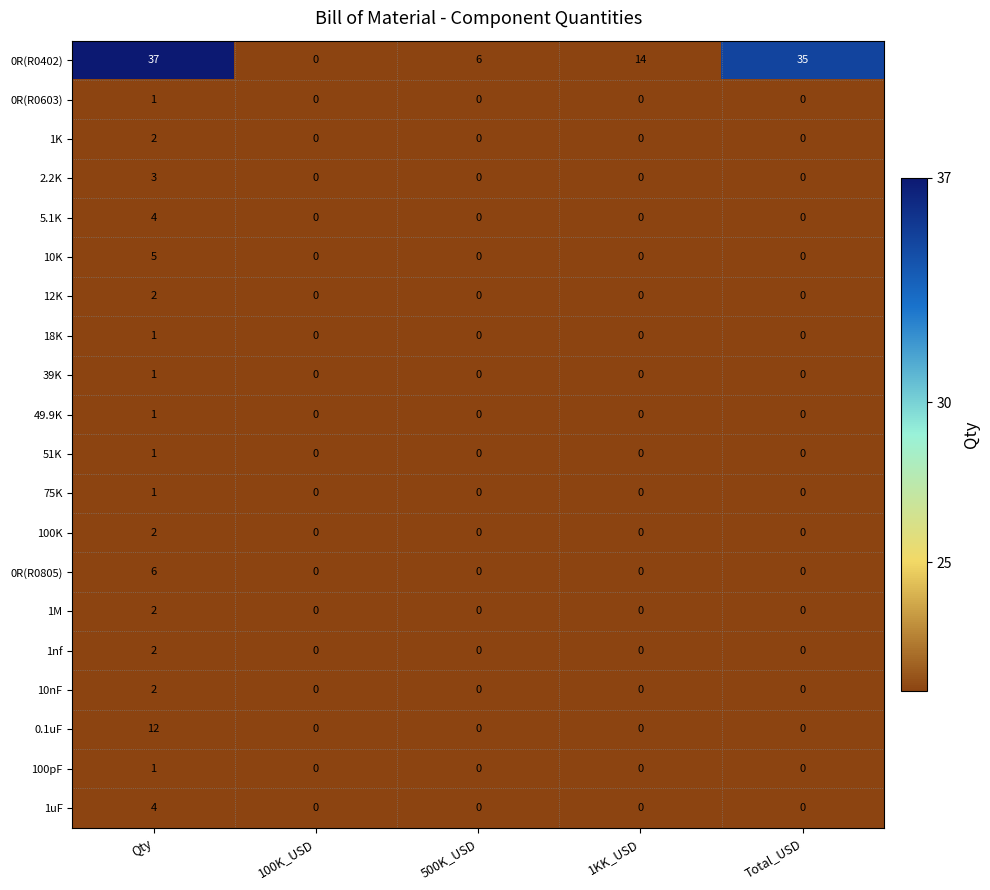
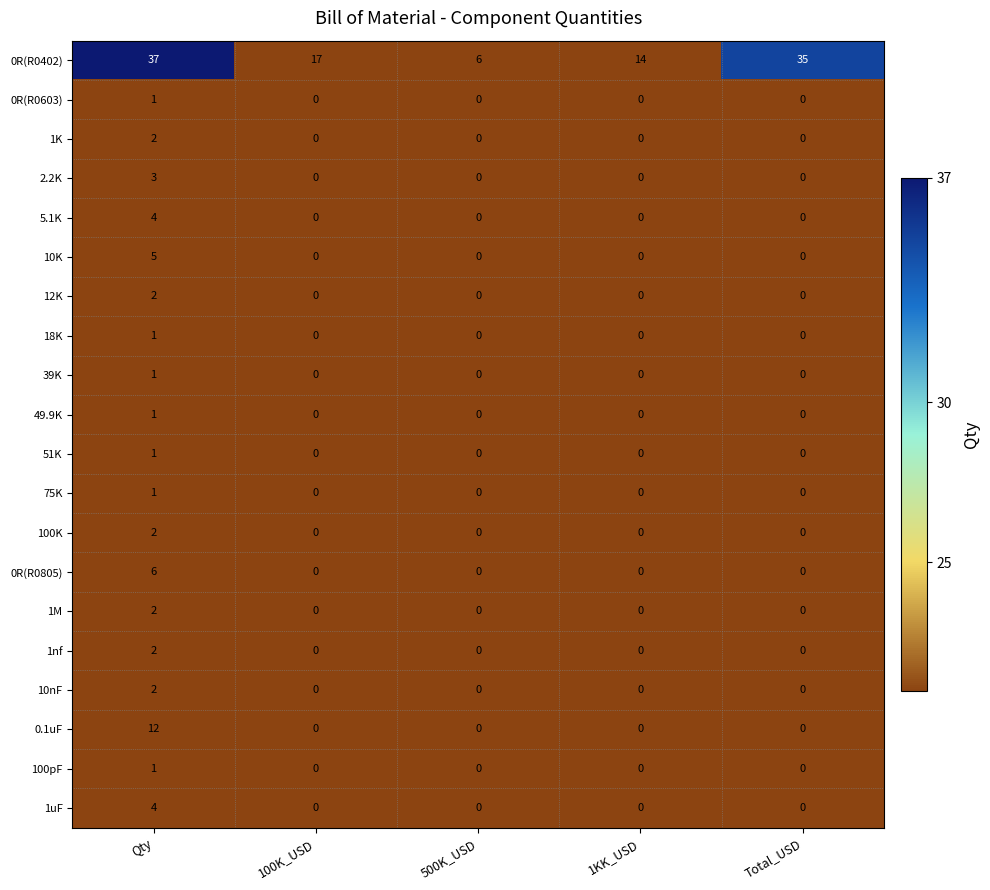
0R(R0402), 100K_USD: 0 -> 17
